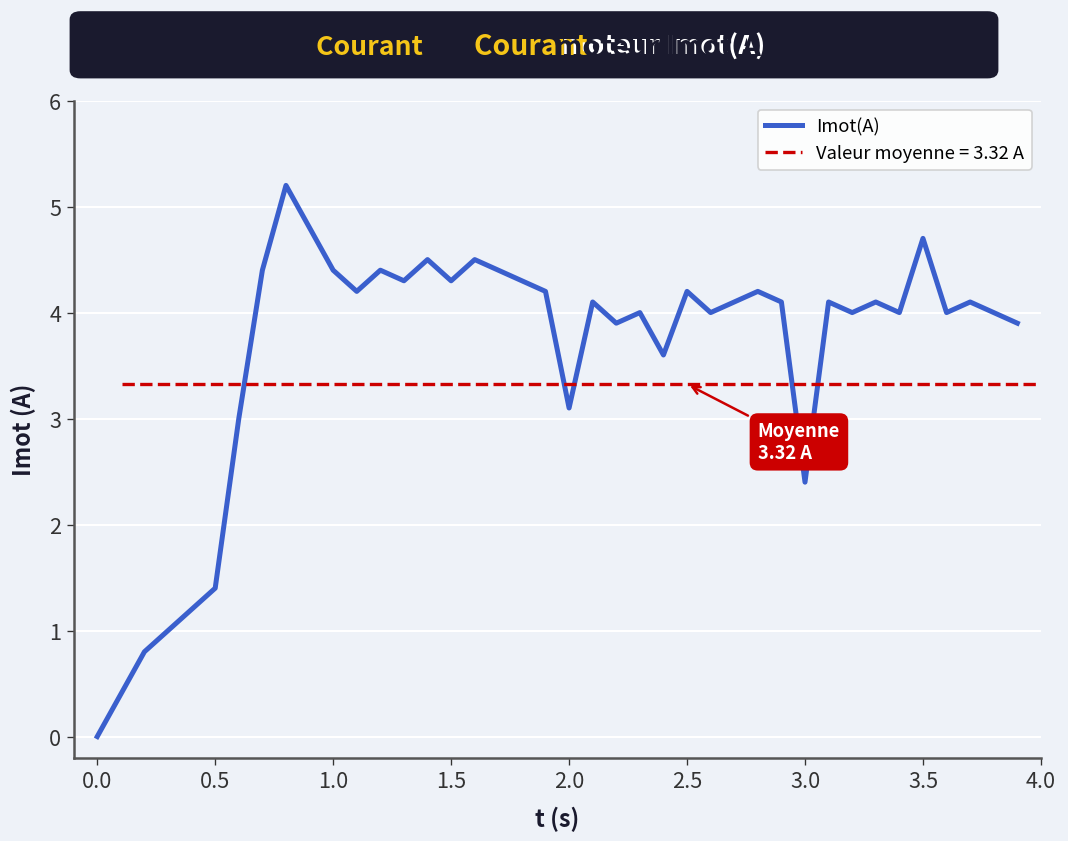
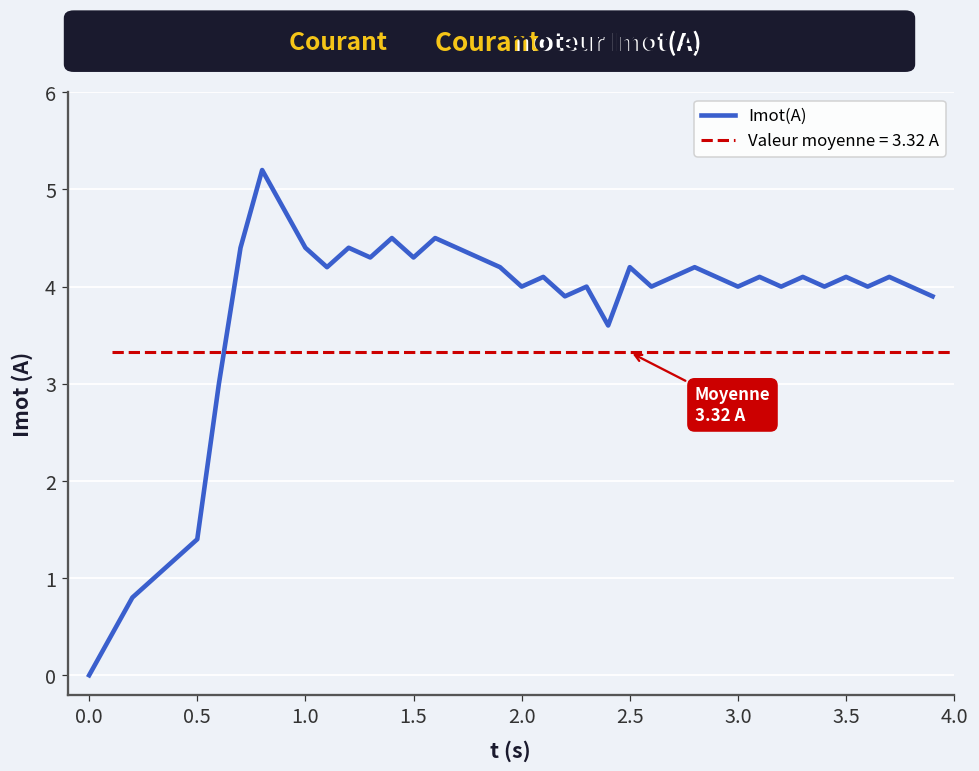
2.0: 3.1 -> 4.0
3.0: 2.4 -> 4.0
3.5: 4.7 -> 4.1
